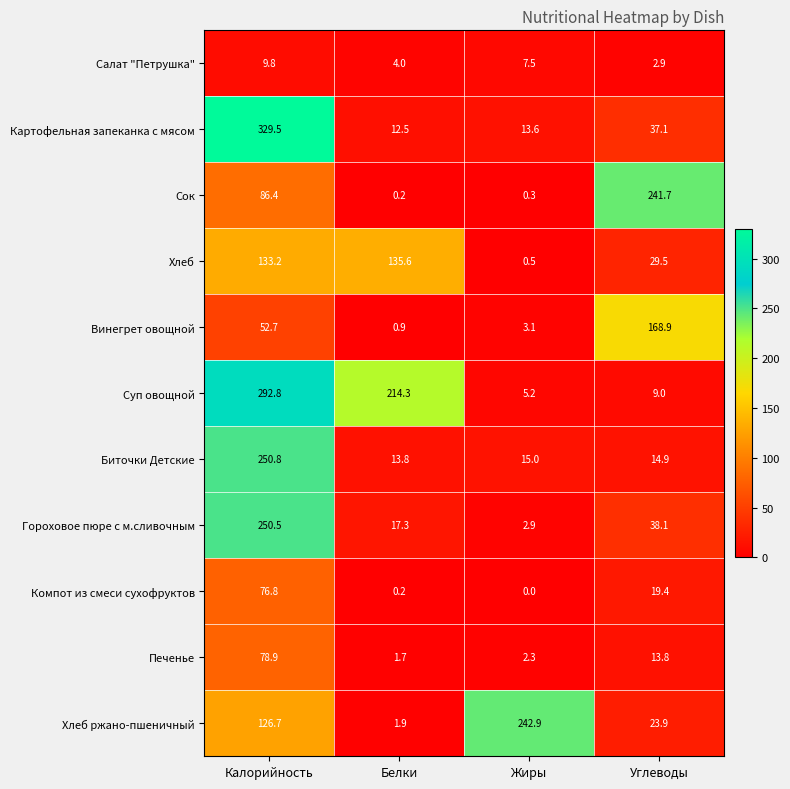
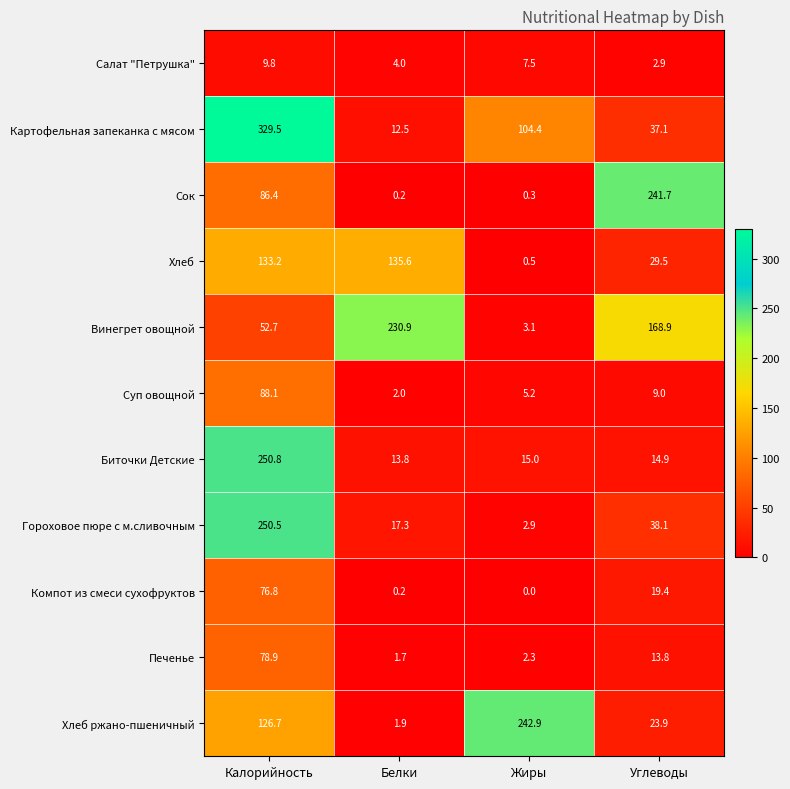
Картофельная запеканка с мясом, Жиры: 13.6 -> 104.4
Винегрет овощной, Белки: 0.9 -> 230.9
Суп овощной, Калорийность: 292.8 -> 88.1
Суп овощной, Белки: 214.3 -> 2.0
